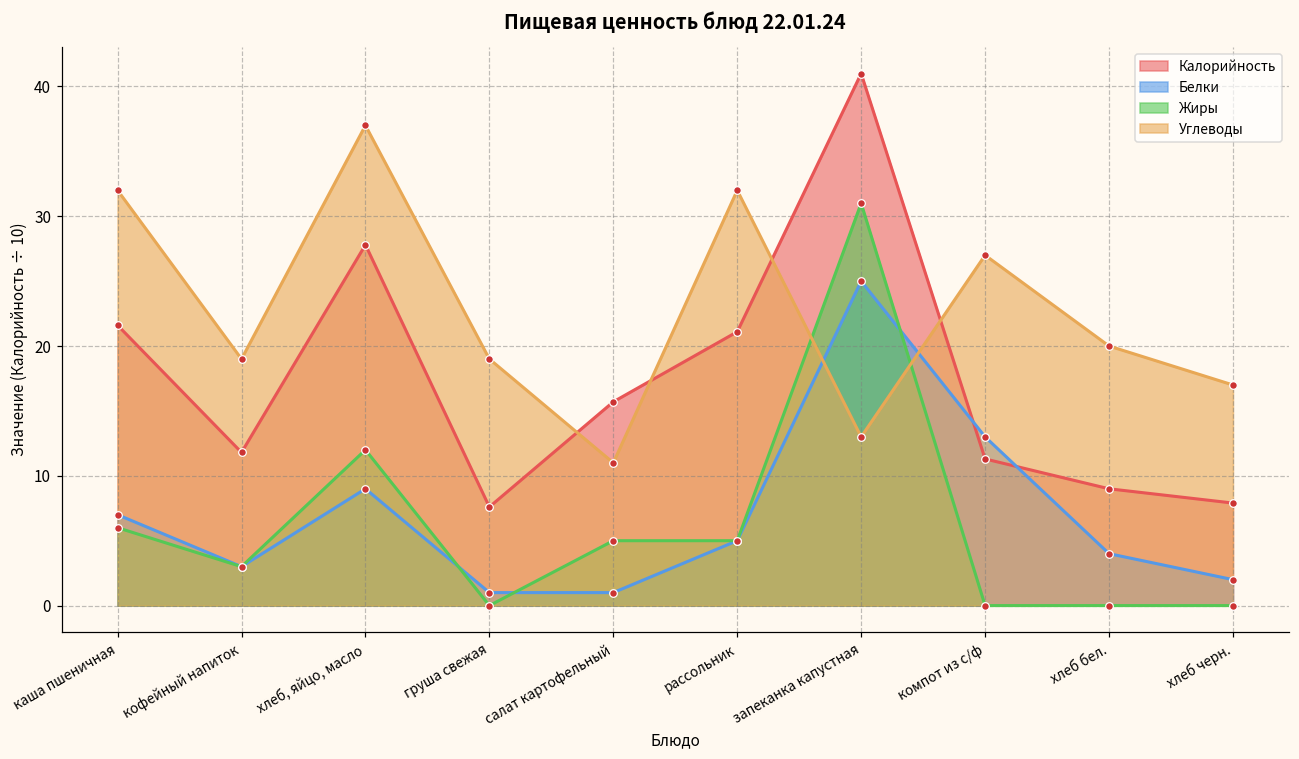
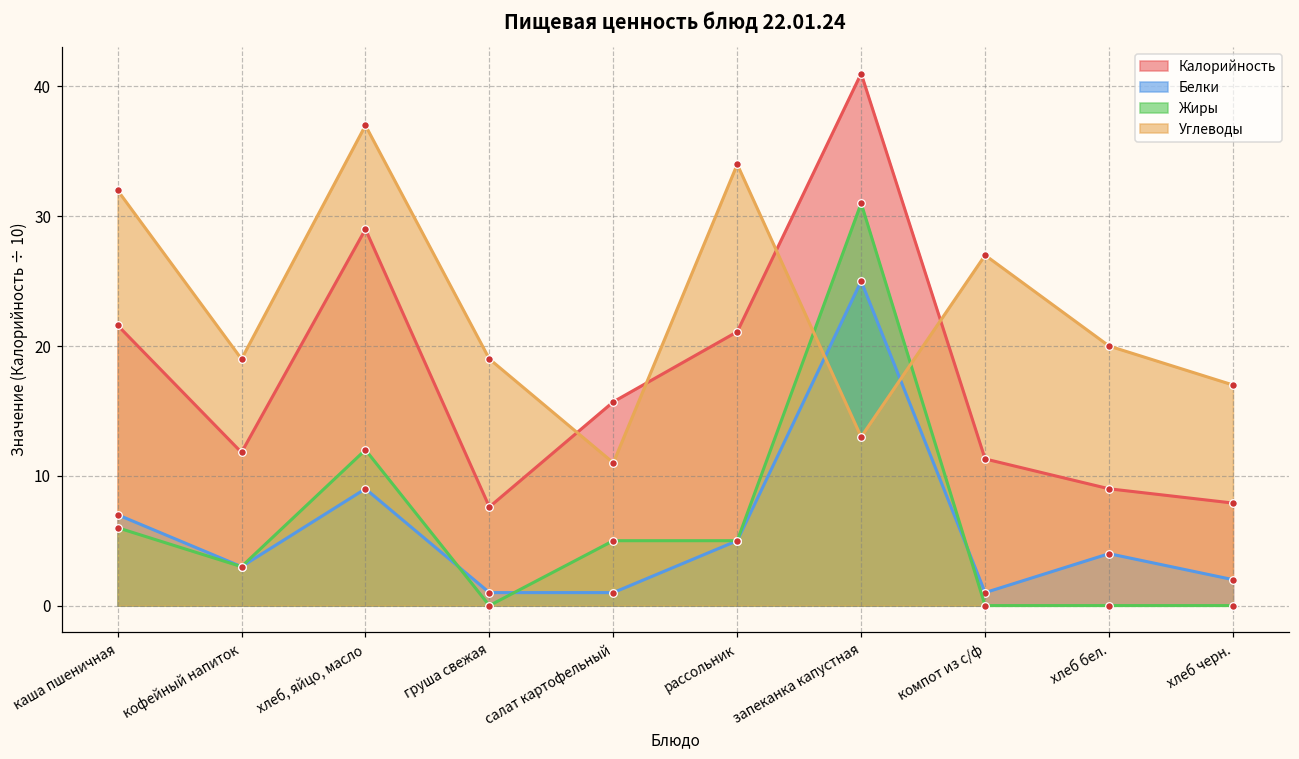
Калорийность, хлеб, яйцо, масло: 27.8 -> 29.0
Углеводы, рассольник: 32 -> 34
Белки, компот из с/ф: 13 -> 1
